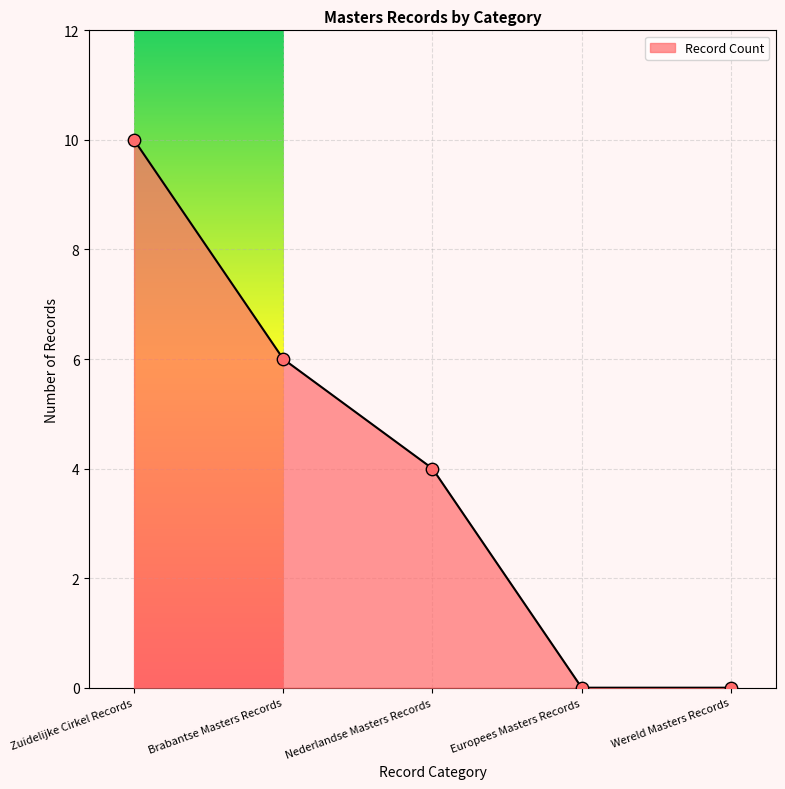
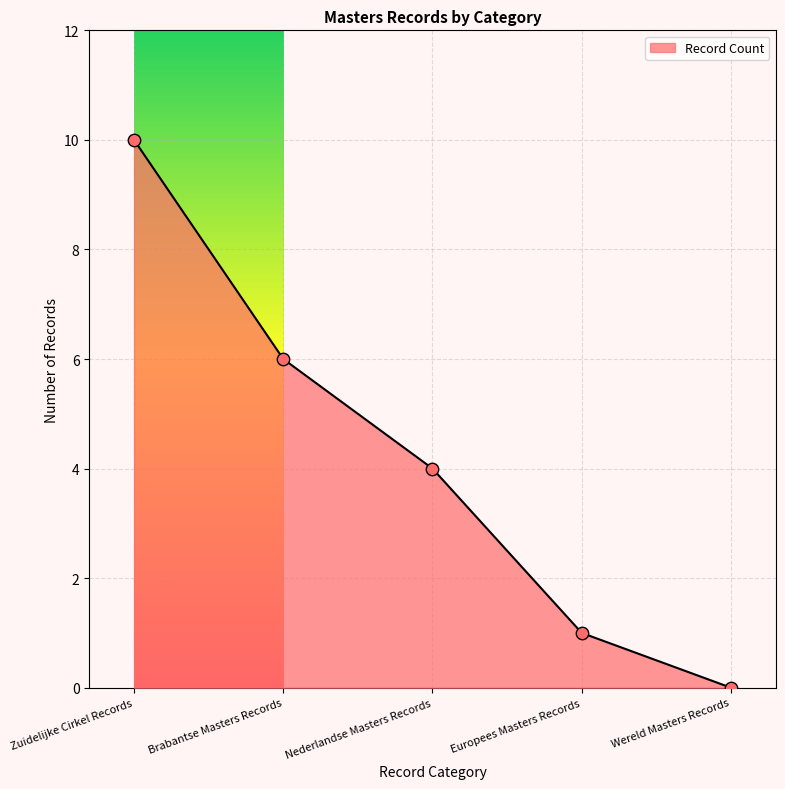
Europees Masters Records: 0 -> 1
